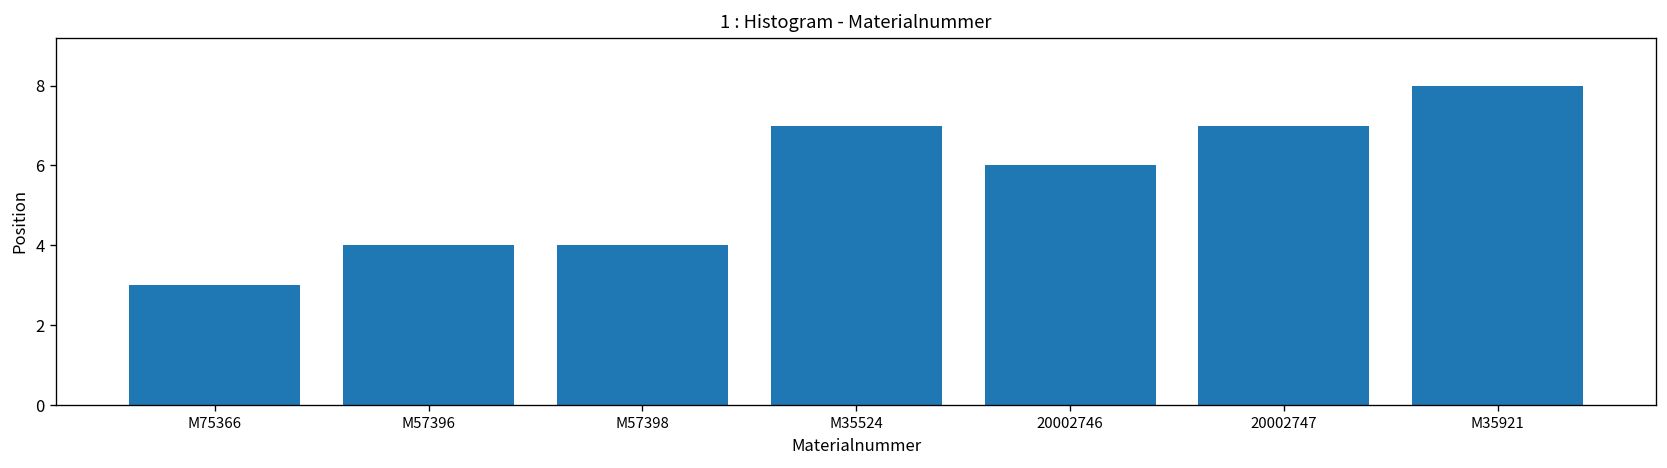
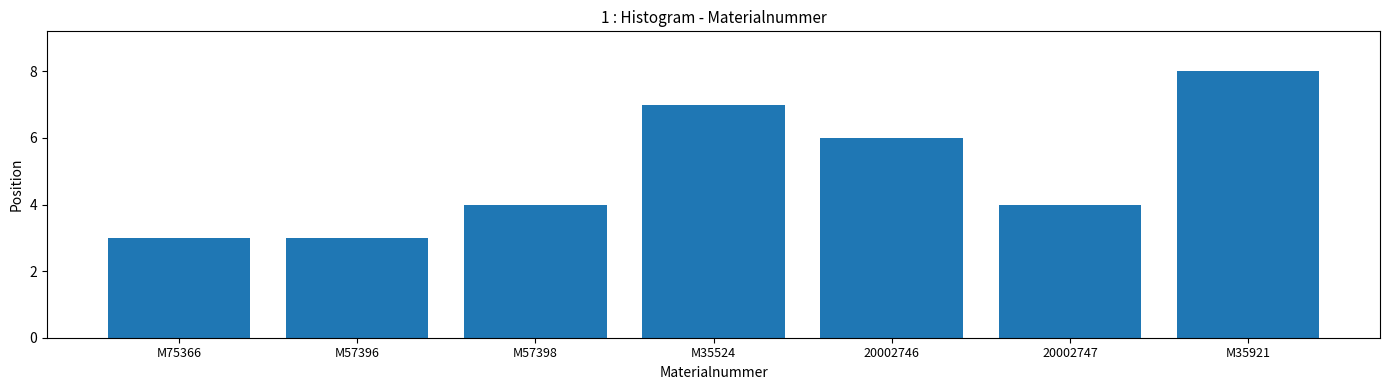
M57396: 4 -> 3
20002747: 7 -> 4
